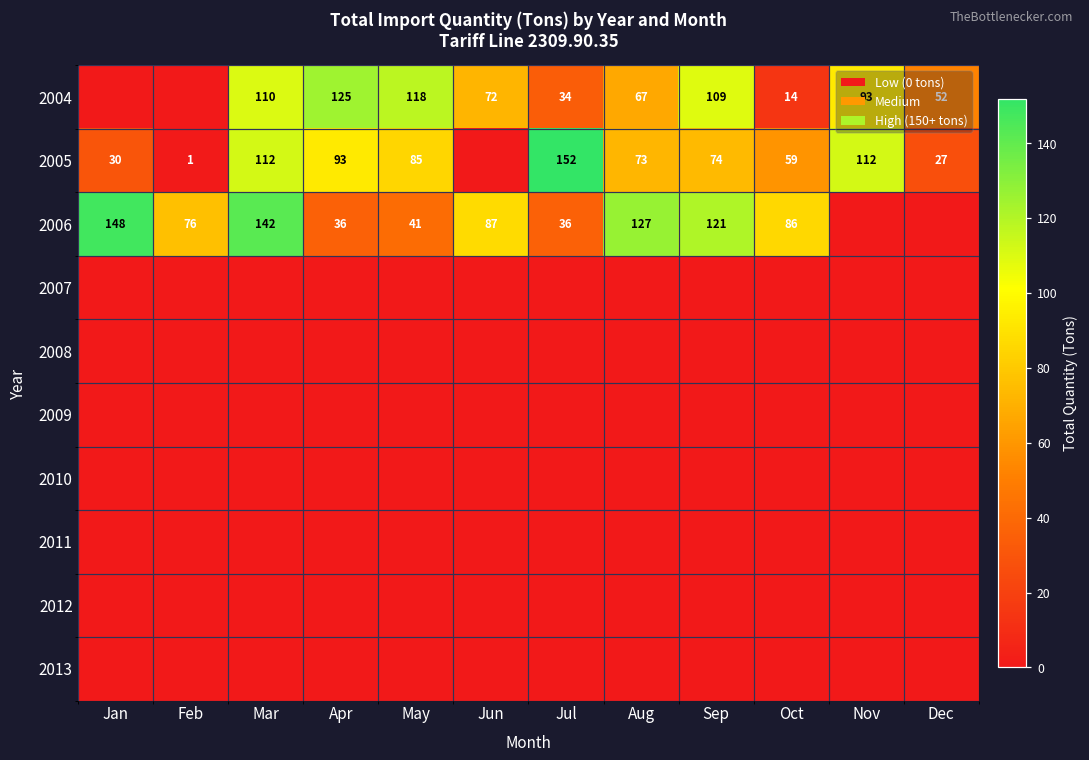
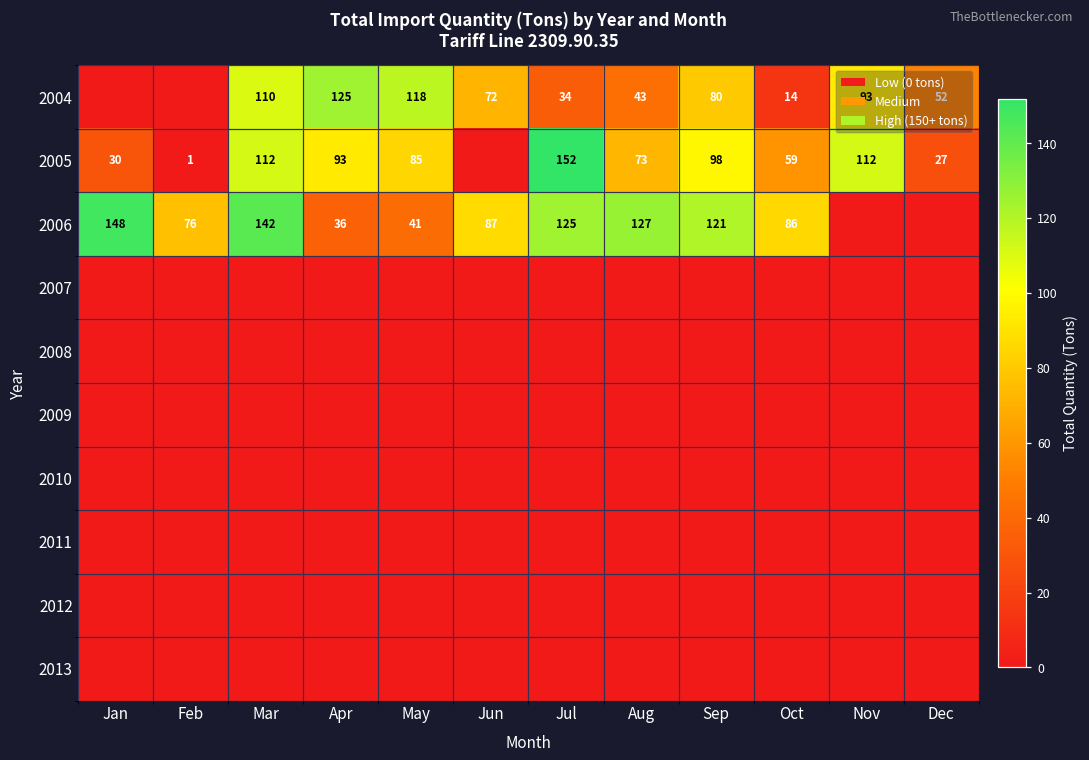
2004, Aug: 67 -> 43
2004, Sep: 109 -> 80
2005, Sep: 74 -> 98
2006, Jul: 36 -> 125
